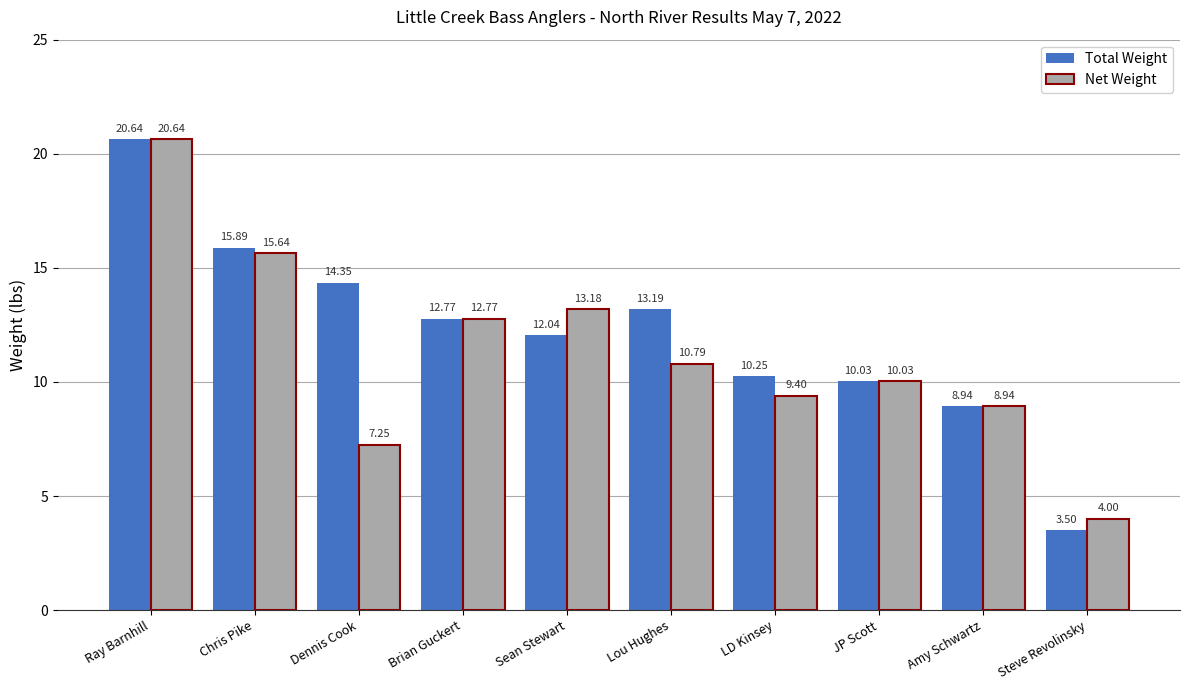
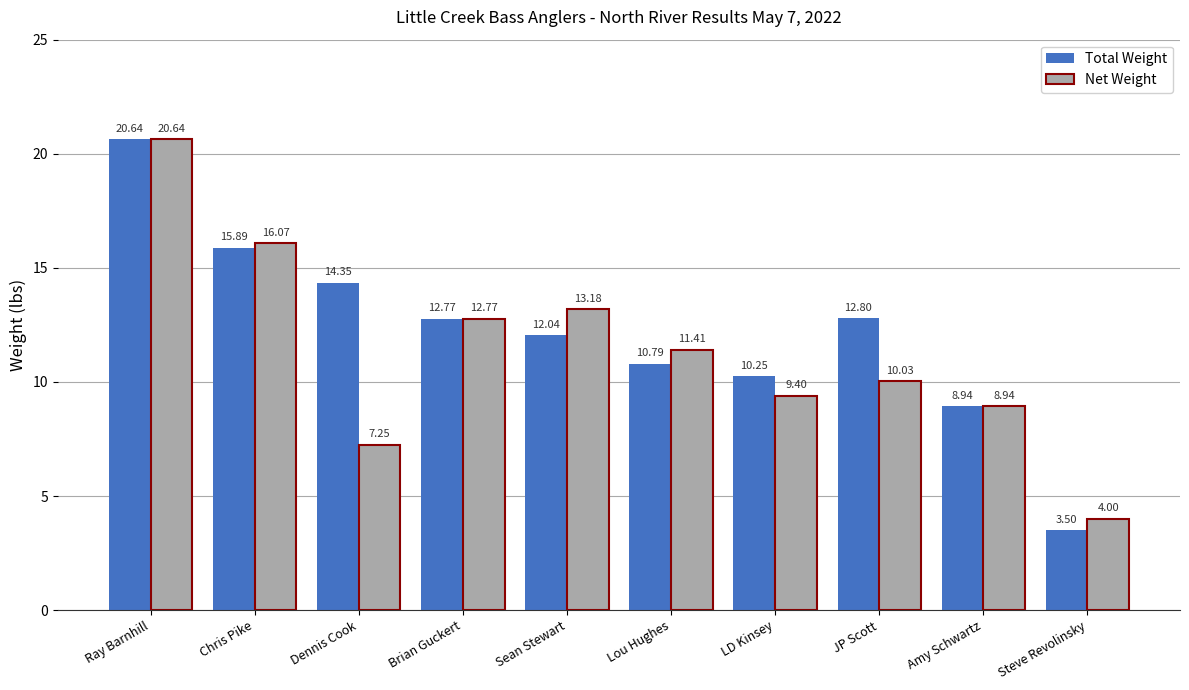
Net Weight, Chris Pike: 15.64 -> 16.07
Total Weight, Lou Hughes: 13.19 -> 10.79
Net Weight, Lou Hughes: 10.79 -> 11.41
Total Weight, JP Scott: 10.03 -> 12.80
